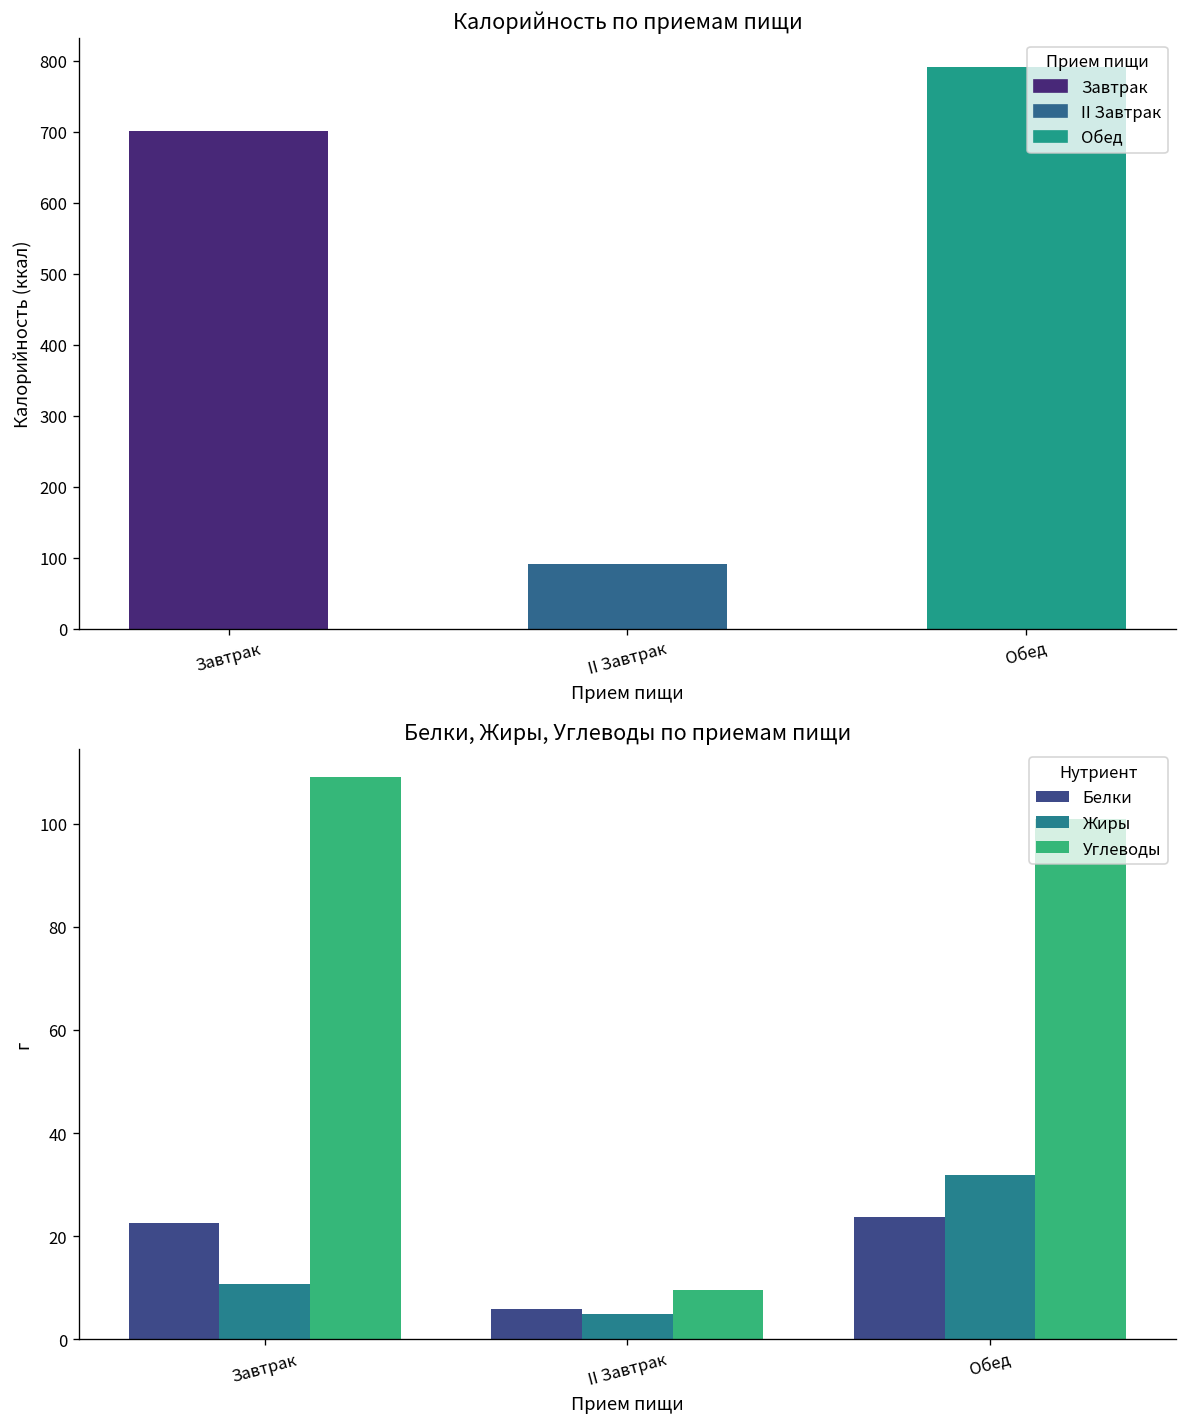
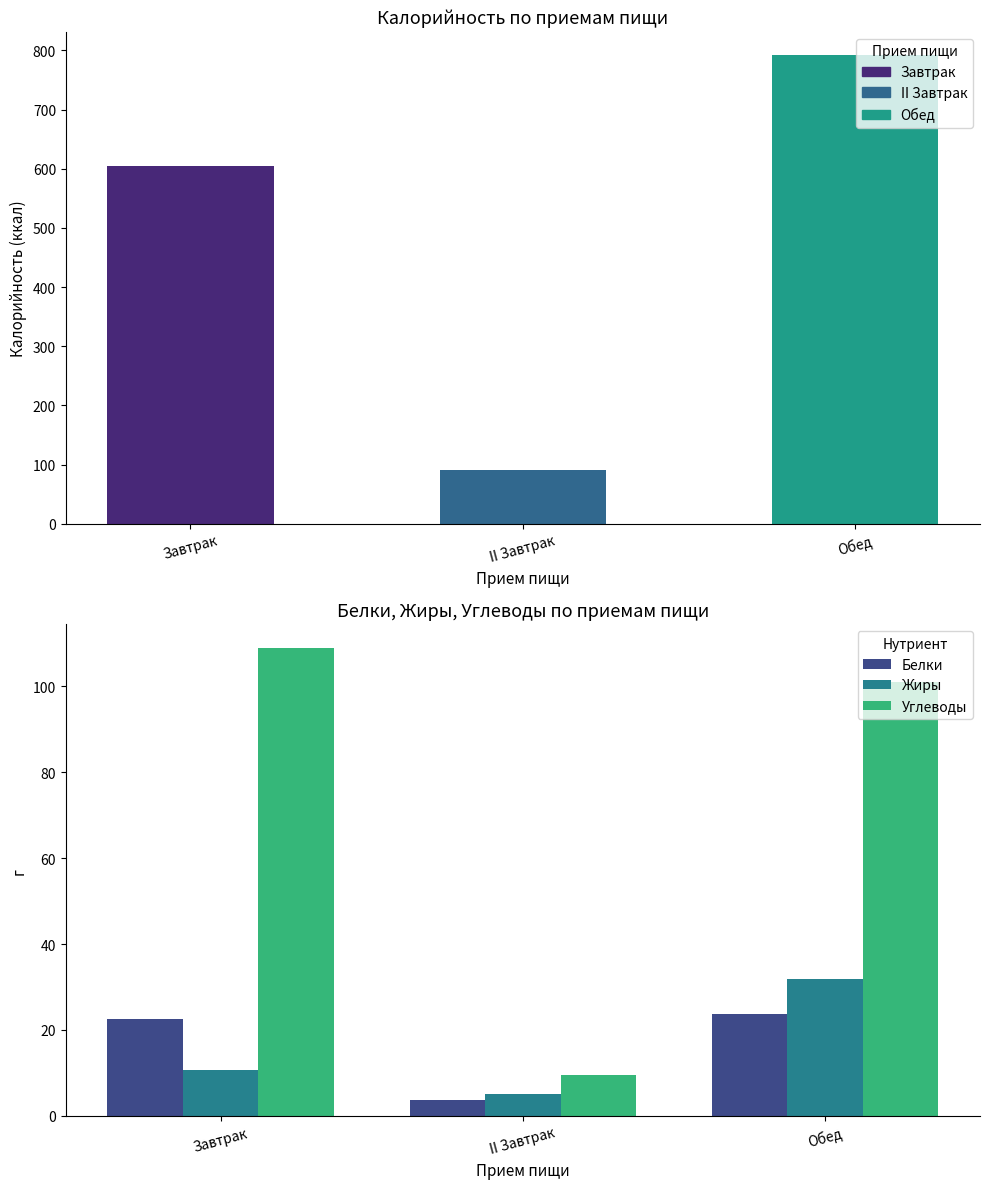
Калорийность по приемам пищи, Завтрак: 700 -> 600
Белки, Жиры, Углеводы по приемам пищи, Белки, II Завтрак: 6 -> 4
